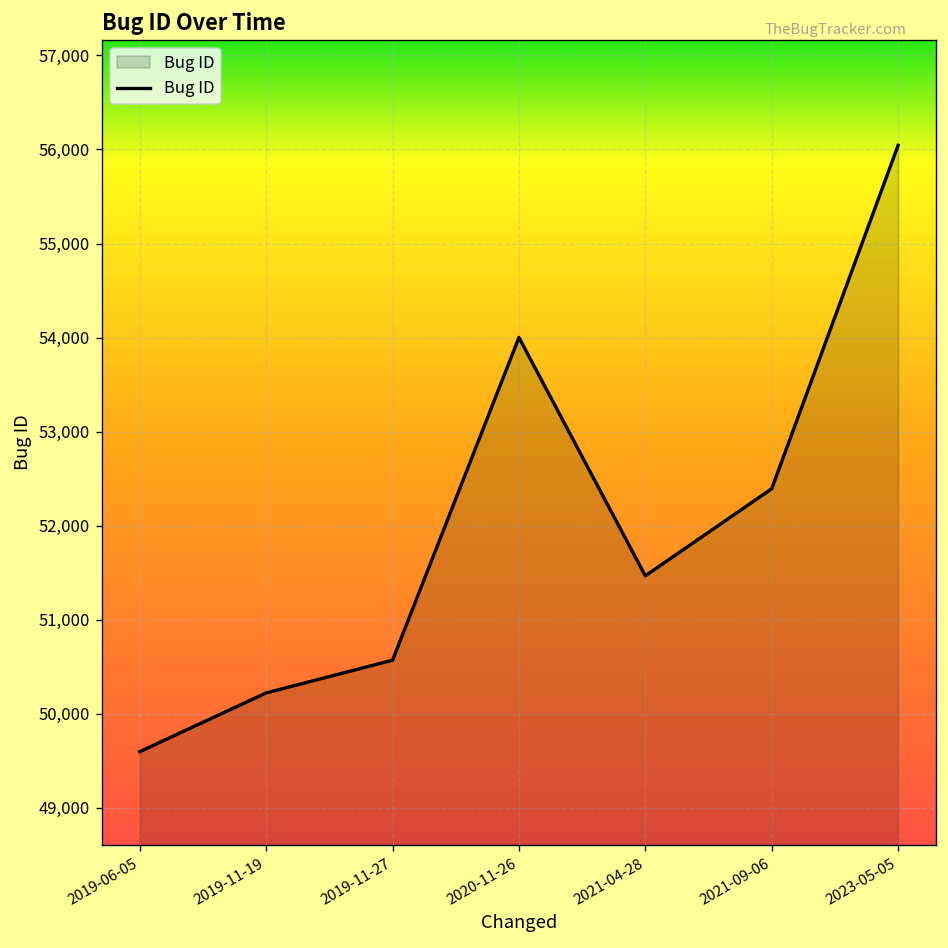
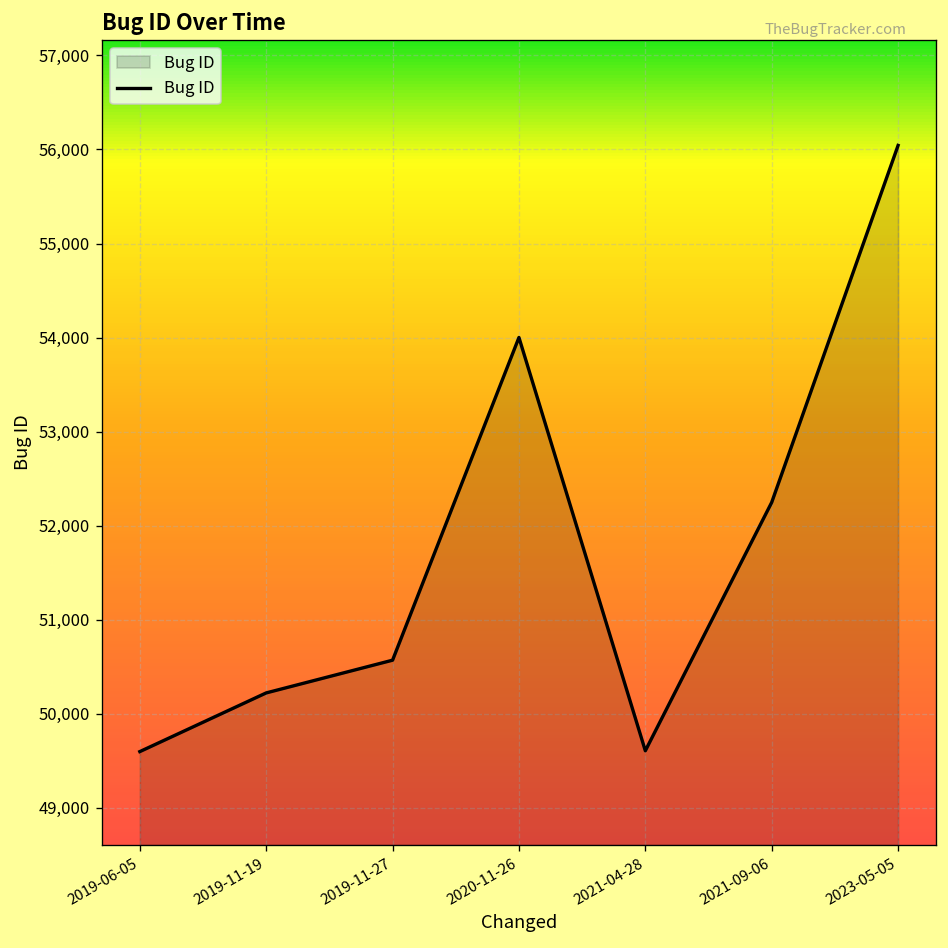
2021-04-28: 51,500 -> 49,600
2021-09-06: 52,400 -> 52,200
